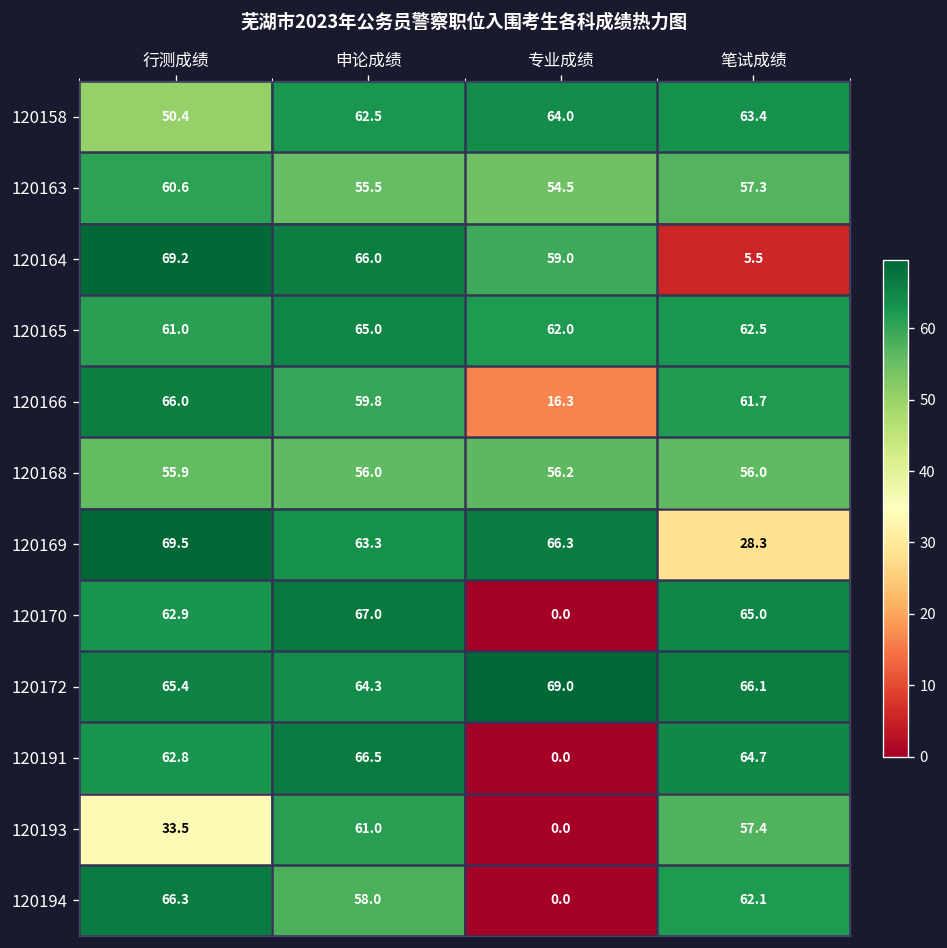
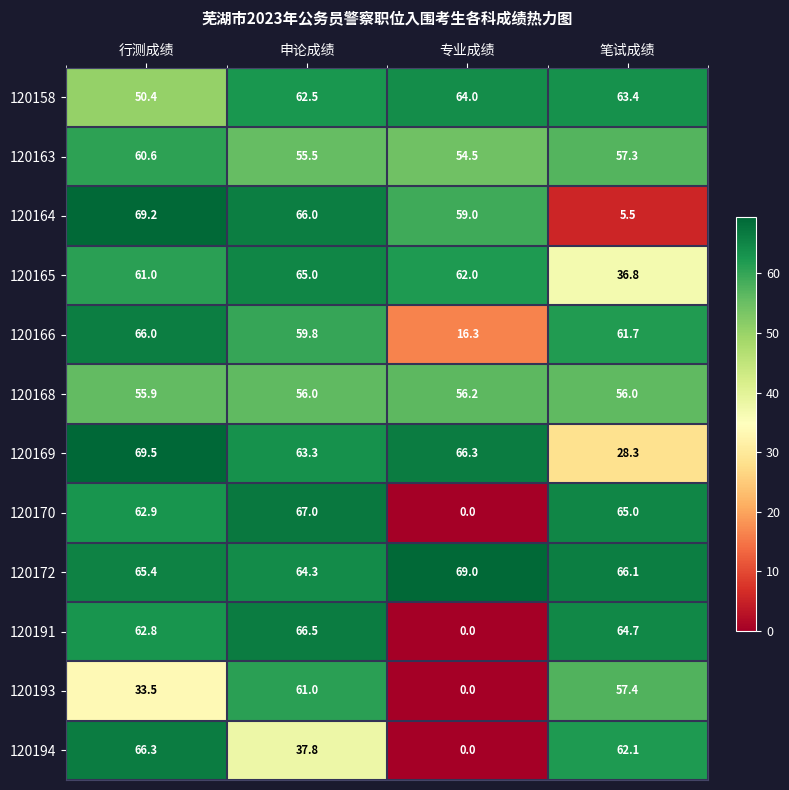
120165, 笔试成绩: 62.5 -> 36.8
120194, 申论成绩: 58.0 -> 37.8
